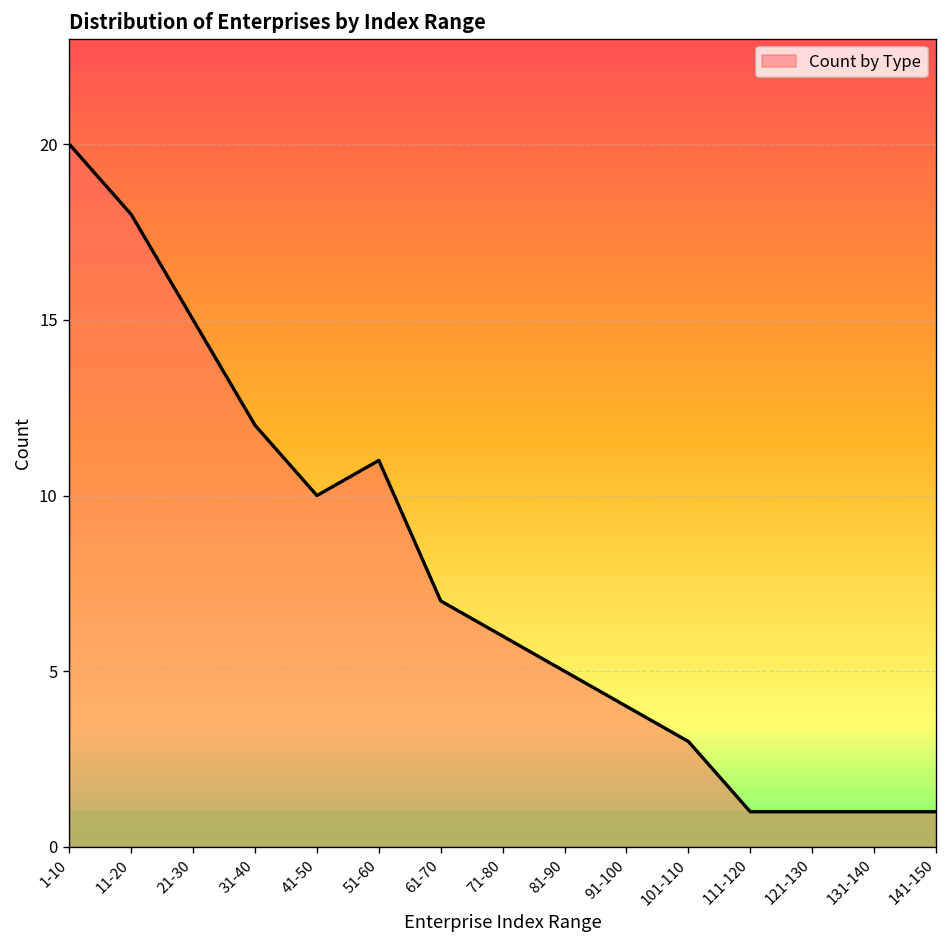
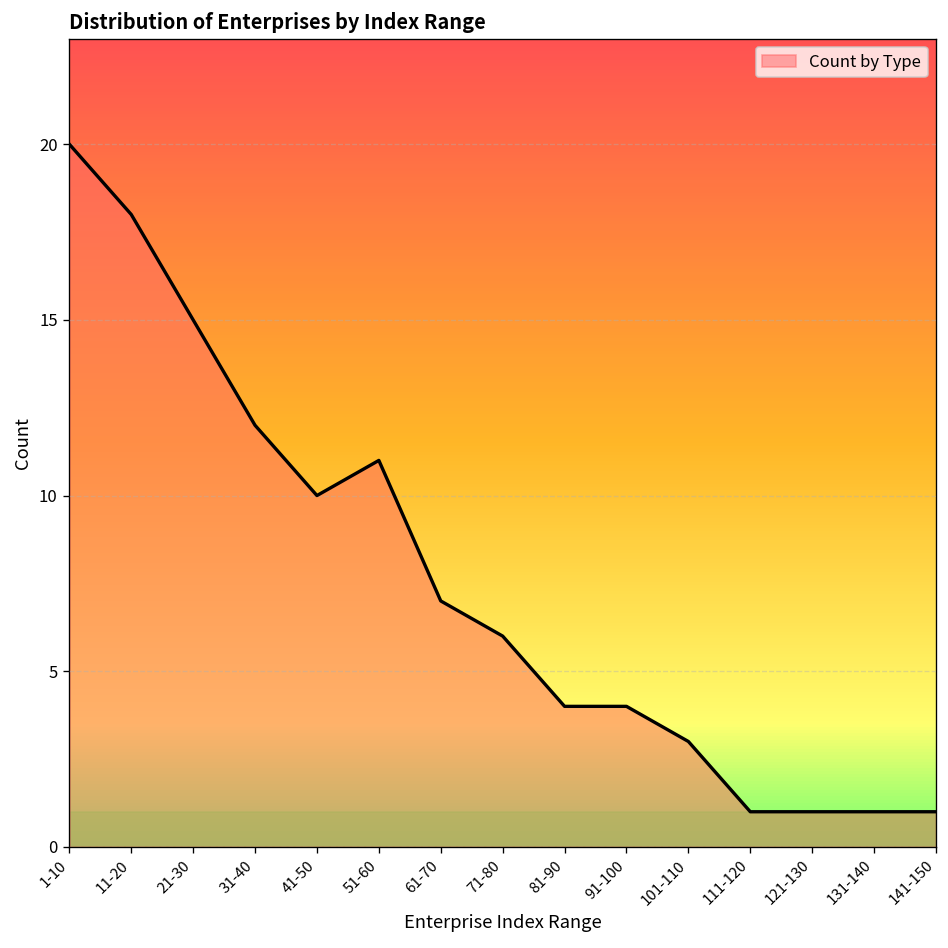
81-90: 5 -> 4
